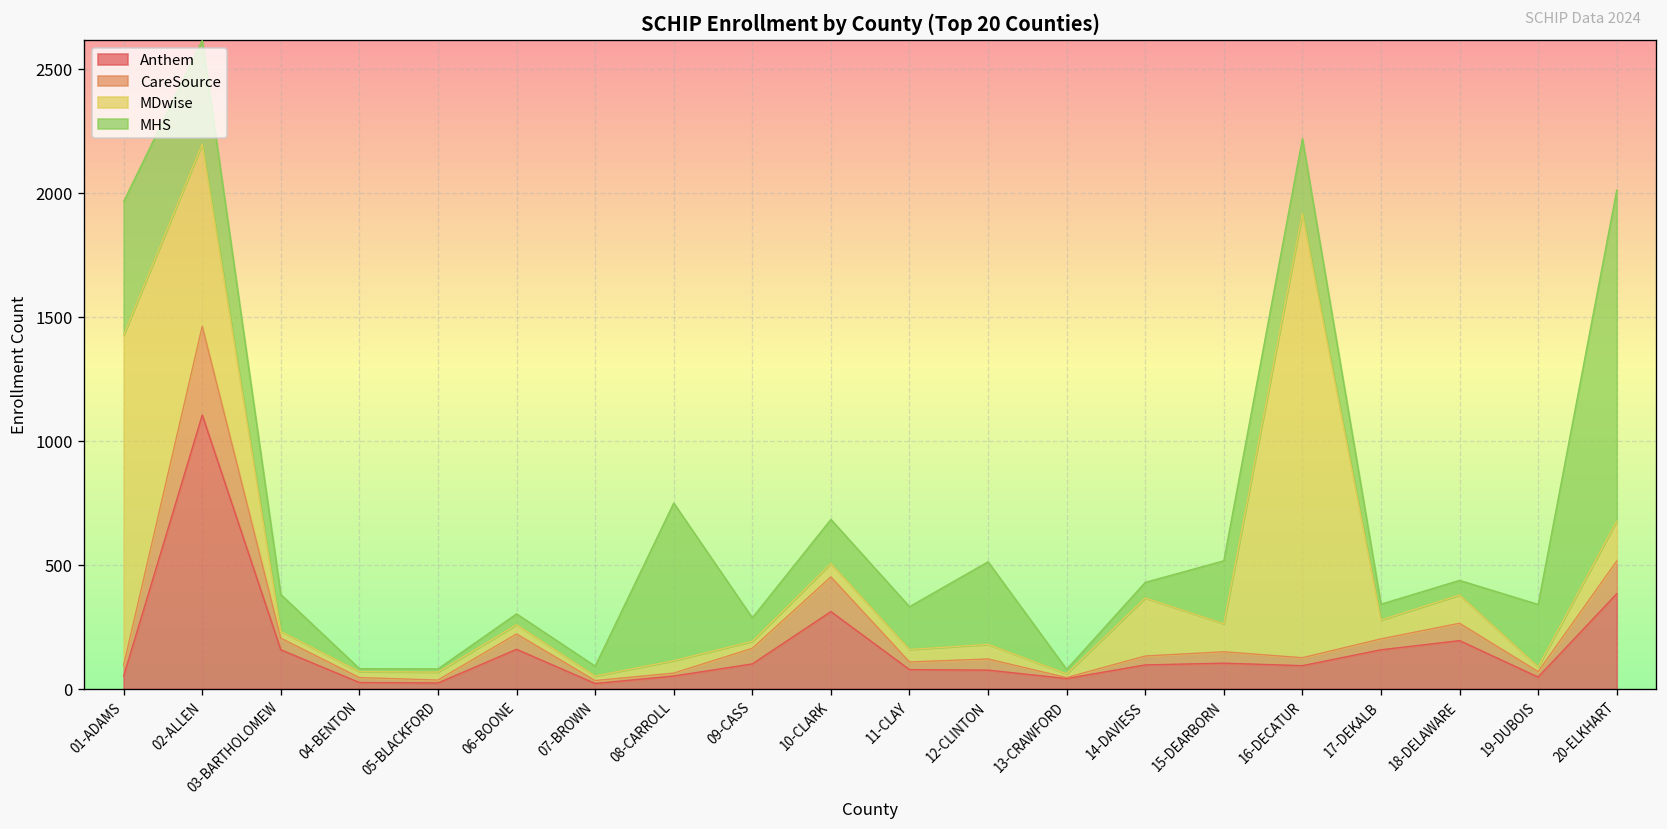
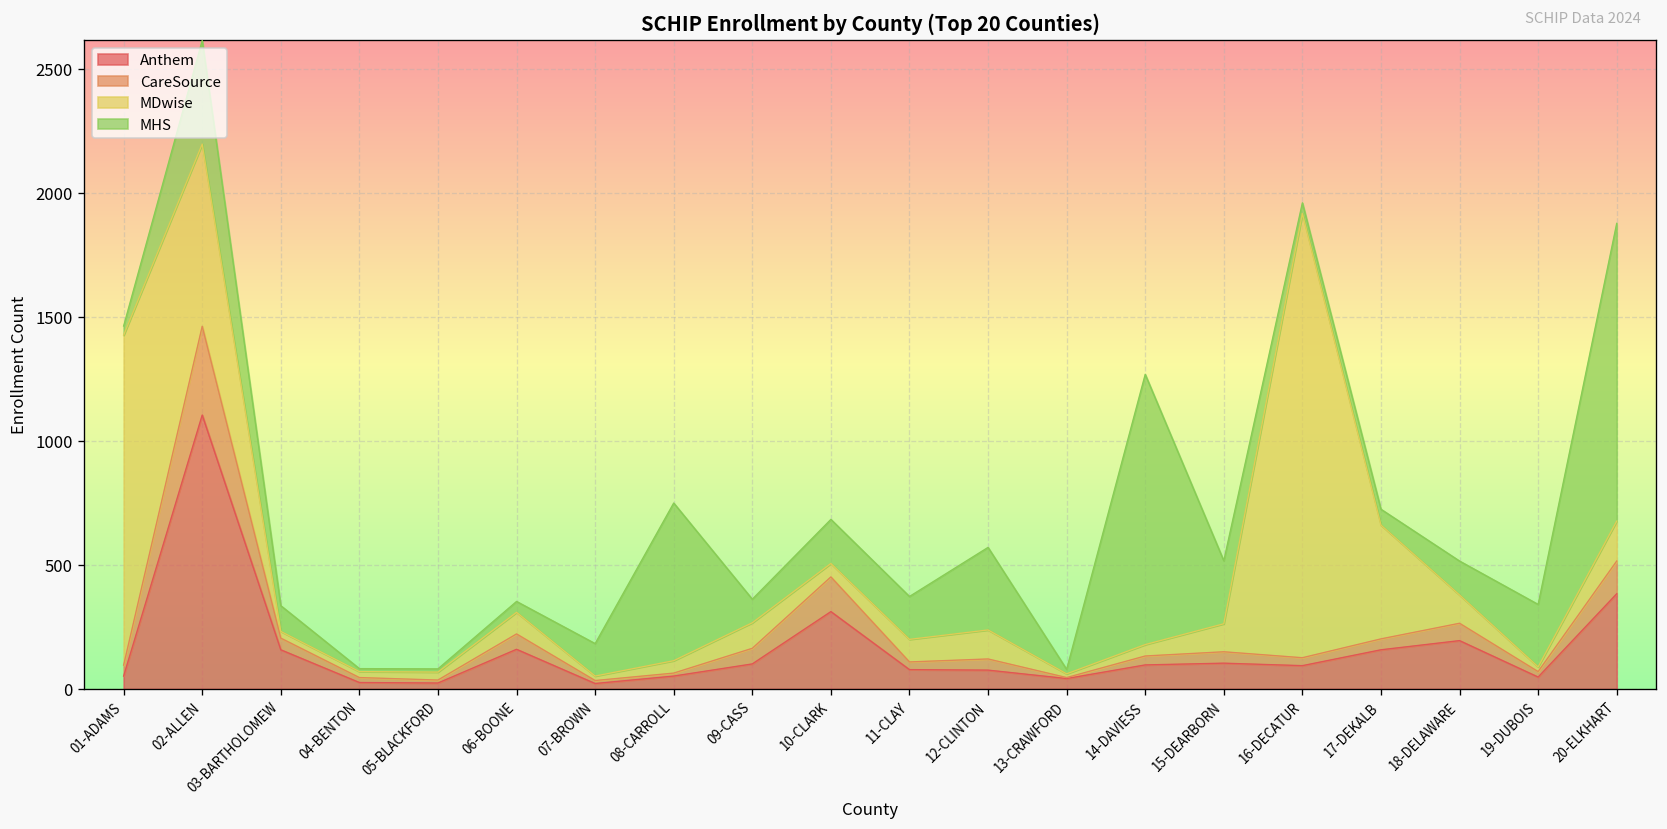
MHS, 01-ADAMS: 540 -> 40
MHS, 03-BARTHOLOMEW: 150 -> 100
MDwise, 06-BOONE: 40 -> 90
MHS, 07-BROWN: 40 -> 130
MDwise, 09-CASS: 30 -> 100
MDwise, 11-CLAY: 50 -> 90
MDwise, 12-CLINTON: 60 -> 120
MDwise, 14-DAVIESS: 230 -> 50
MHS, 14-DAVIESS: 60 -> 1090
MHS, 16-DECATUR: 300 -> 40
MDwise, 17-DEKALB: 80 -> 460
MHS, 18-DELAWARE: 60 -> 140
MHS, 20-ELKHART: 1340 -> 1200
